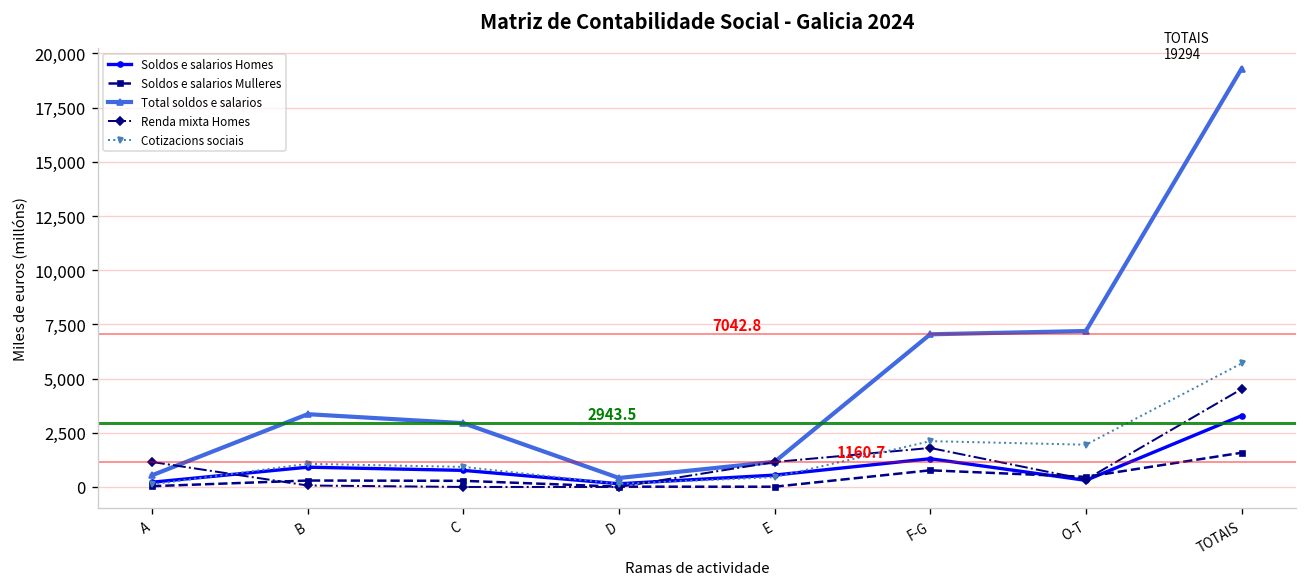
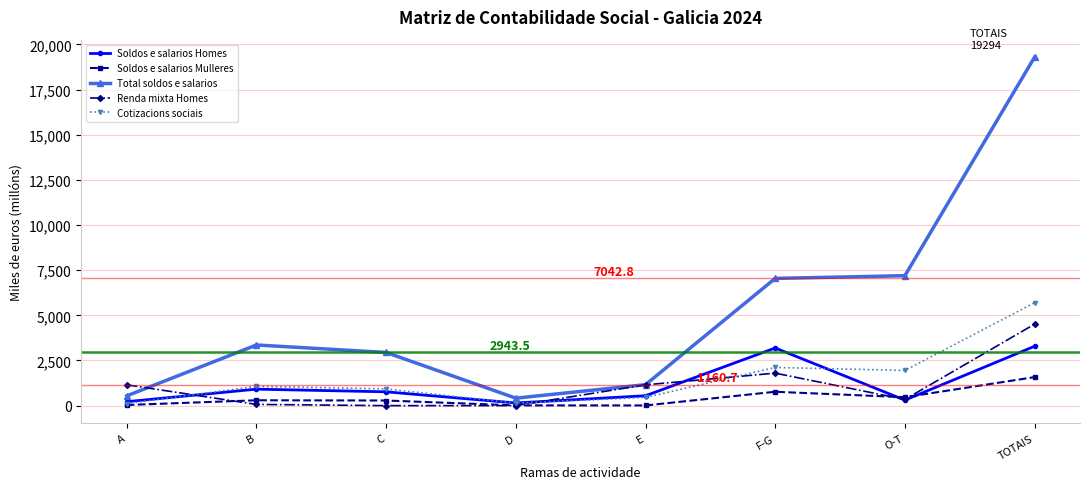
Soldos e salarios Homes, F-G: 1,300 -> 3,200
